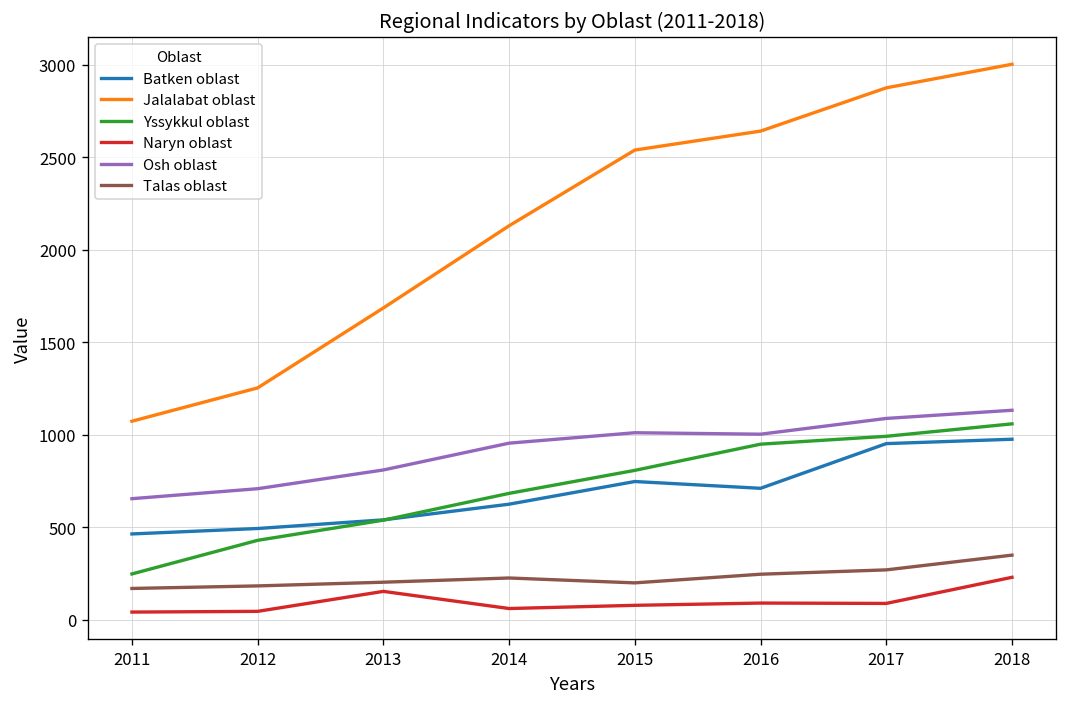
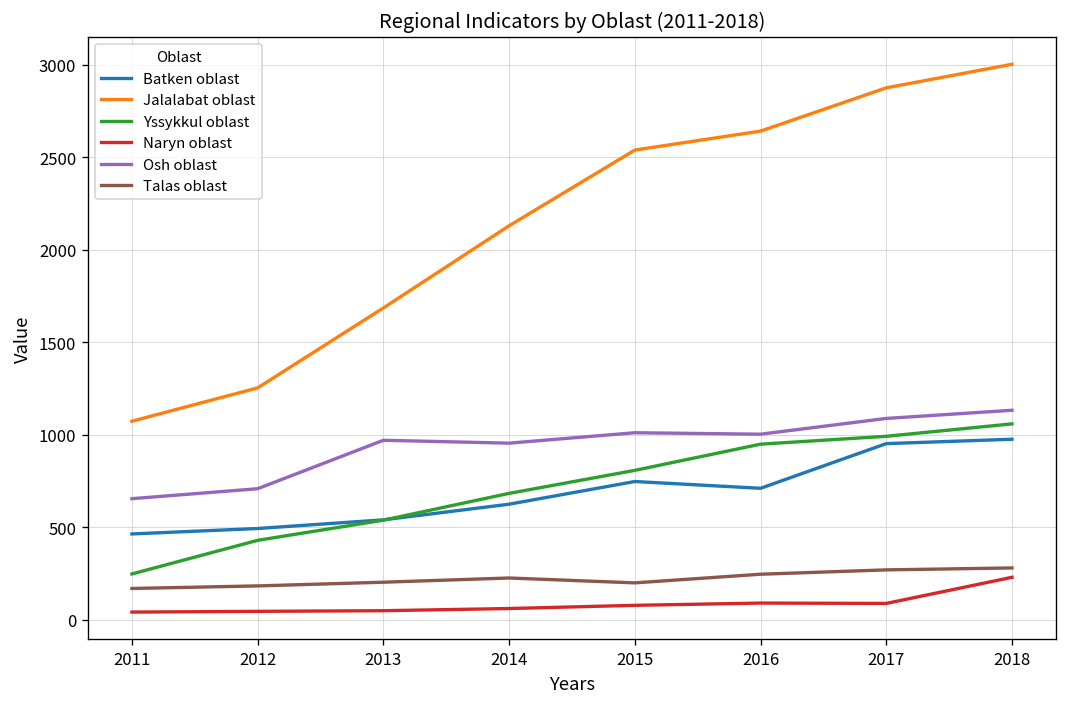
Naryn oblast, 2013: 150 -> 50
Osh oblast, 2013: 810 -> 970
Talas oblast, 2018: 350 -> 280
